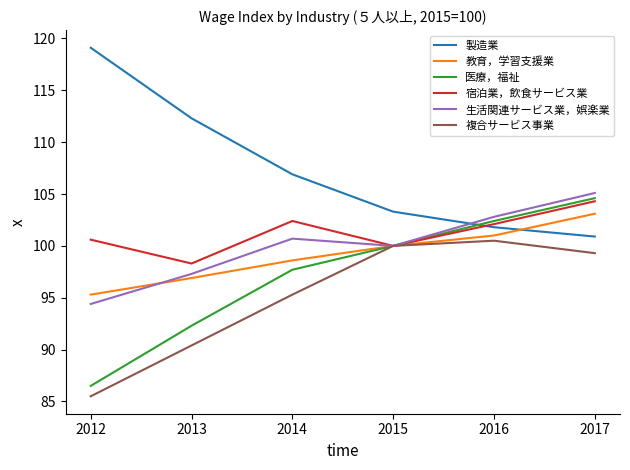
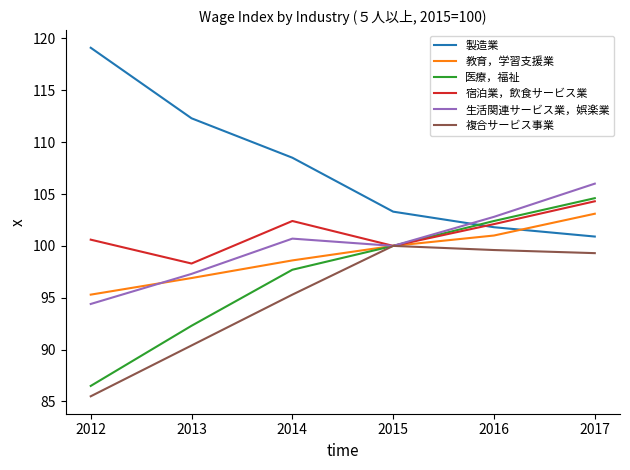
製造業, 2014: 106.9 -> 108.5
複合サービス事業, 2016: 100.5 -> 99.6
生活関連サービス業，娯楽業, 2017: 105.1 -> 106.0
